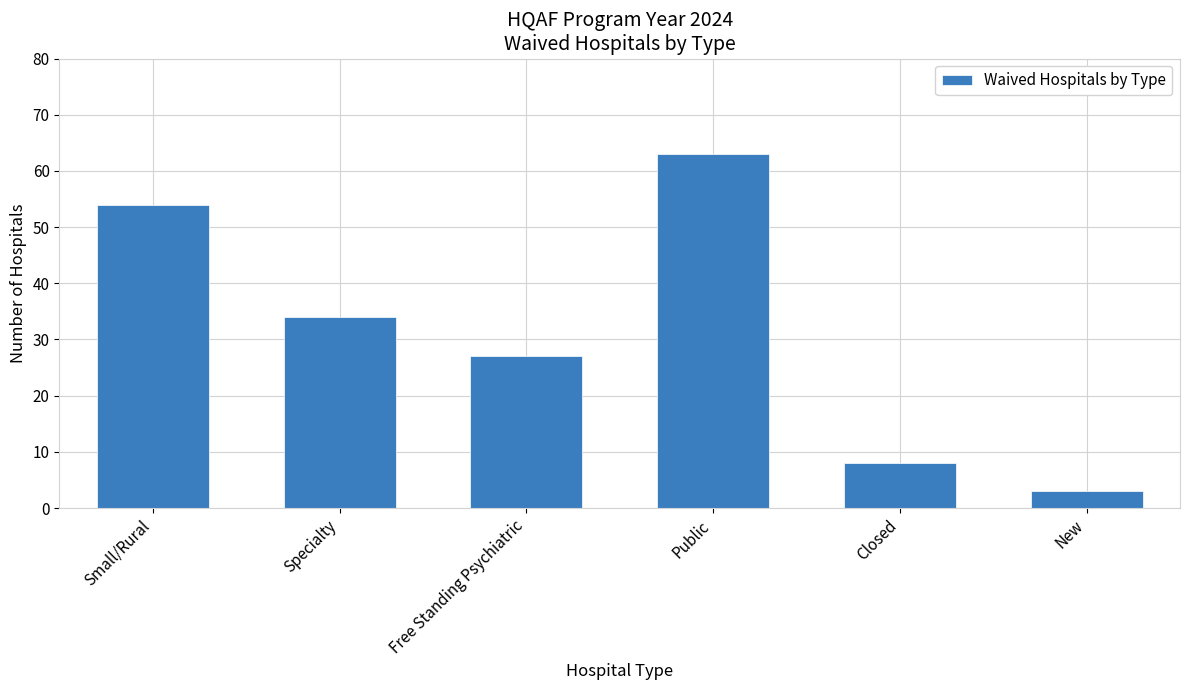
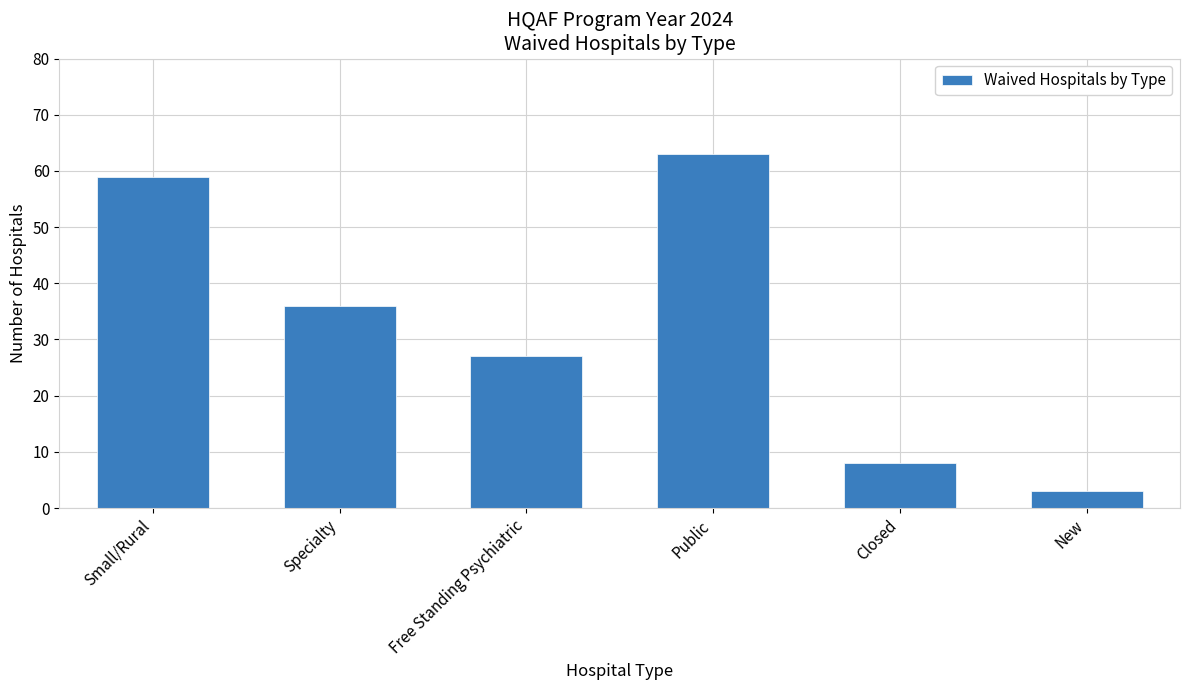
Small/Rural: 54 -> 59
Specialty: 34 -> 36
